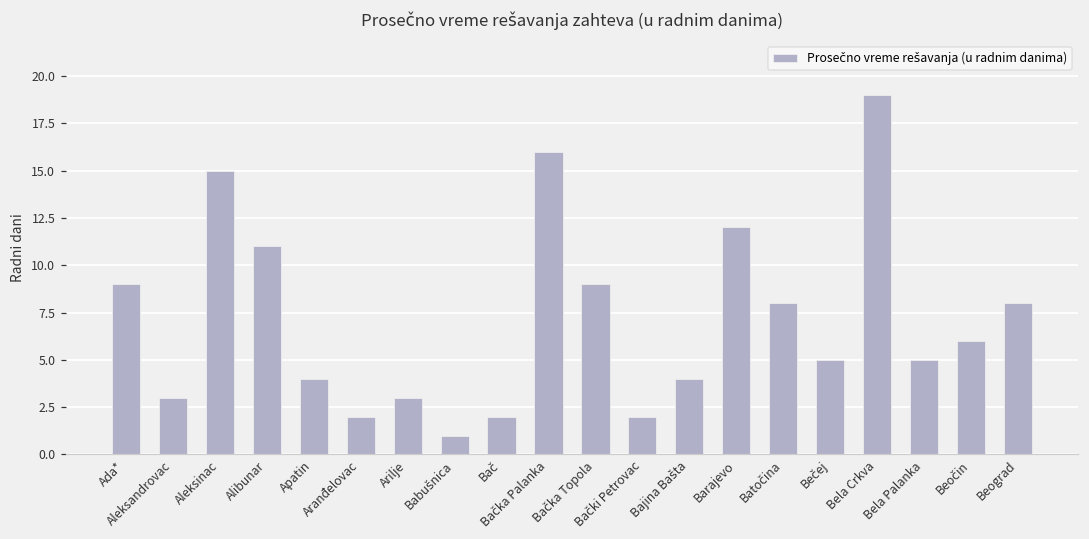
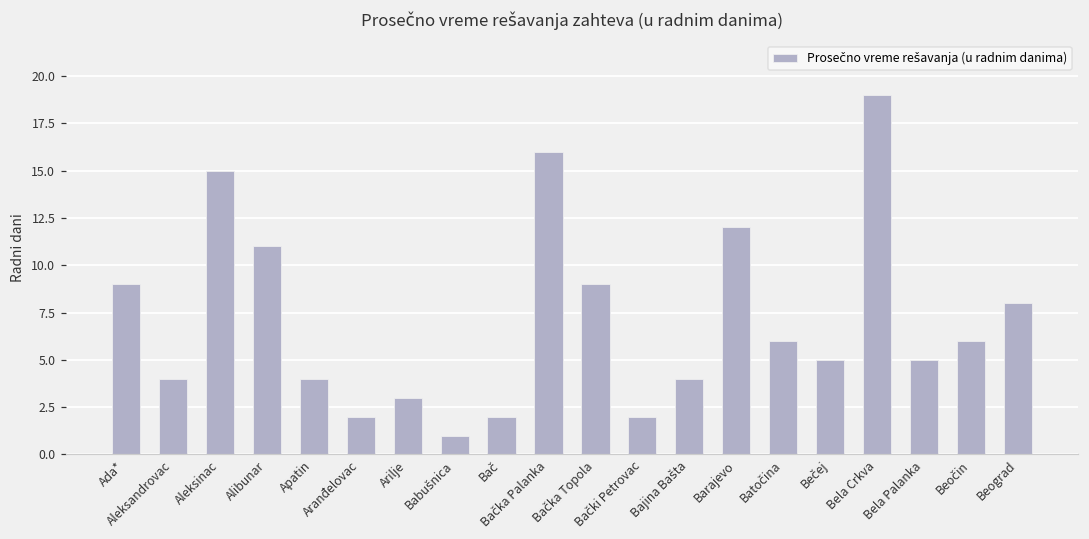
Aleksandrovac: 3 -> 4
Batočina: 8 -> 6
